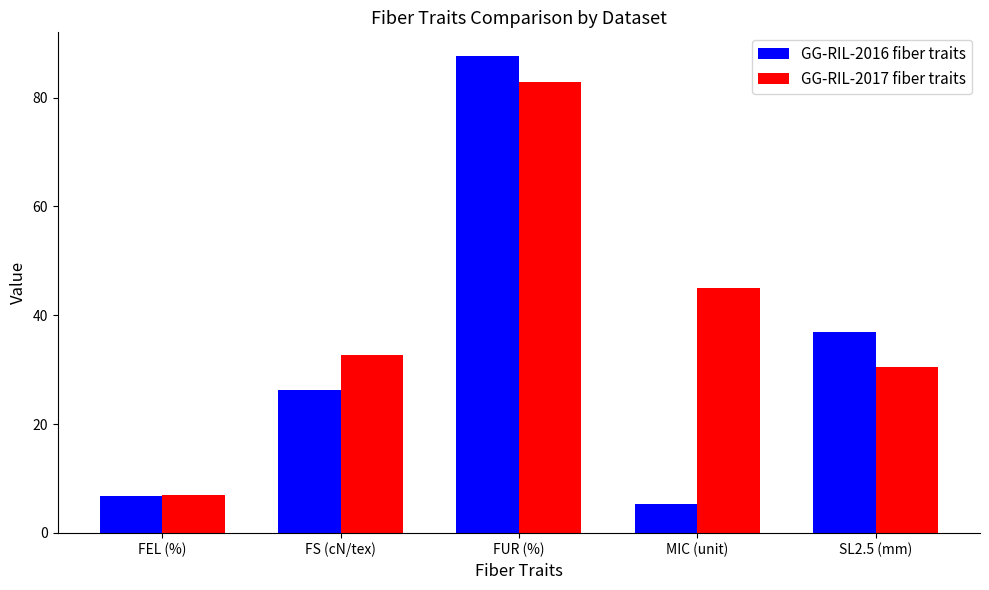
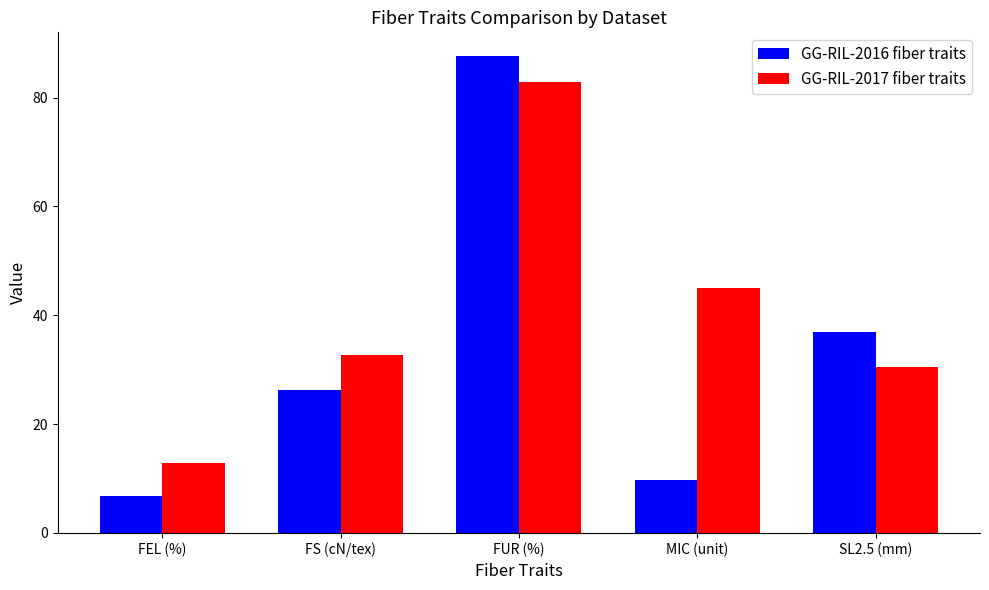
GG-RIL-2017 fiber traits, FEL (%): 7 -> 13
GG-RIL-2016 fiber traits, MIC (unit): 5 -> 10
